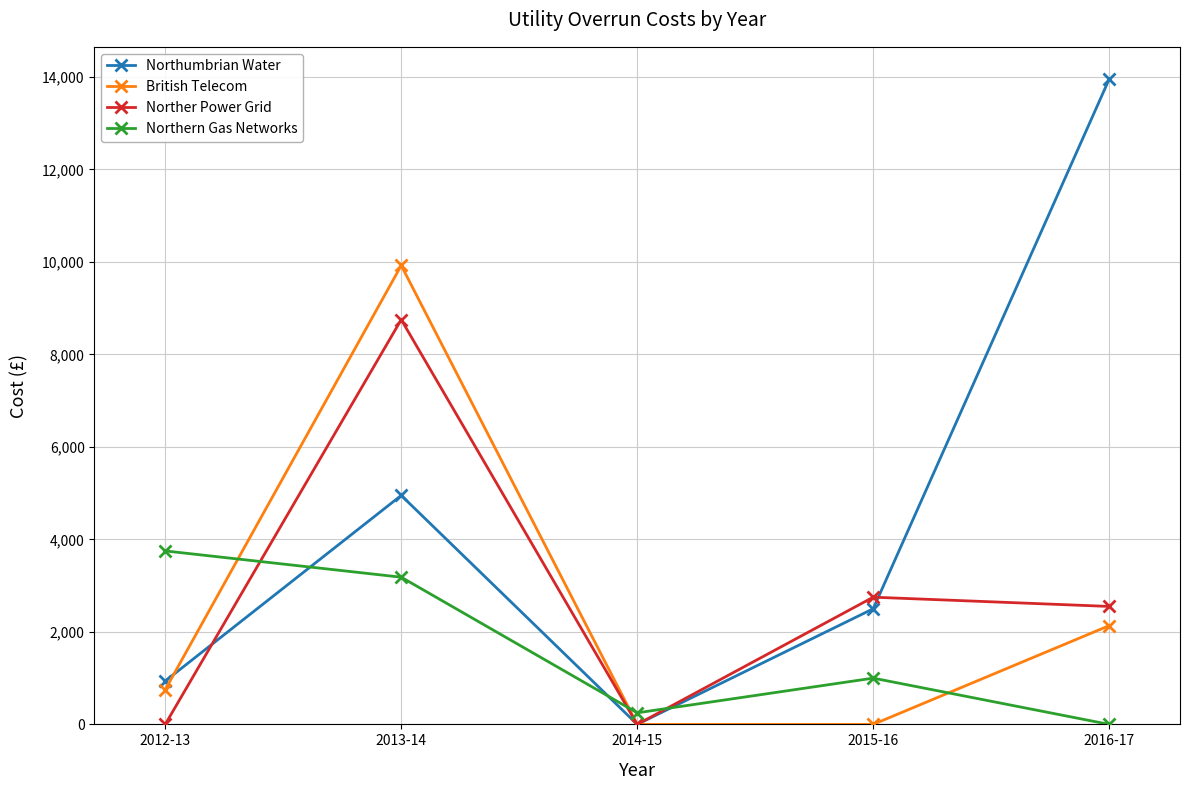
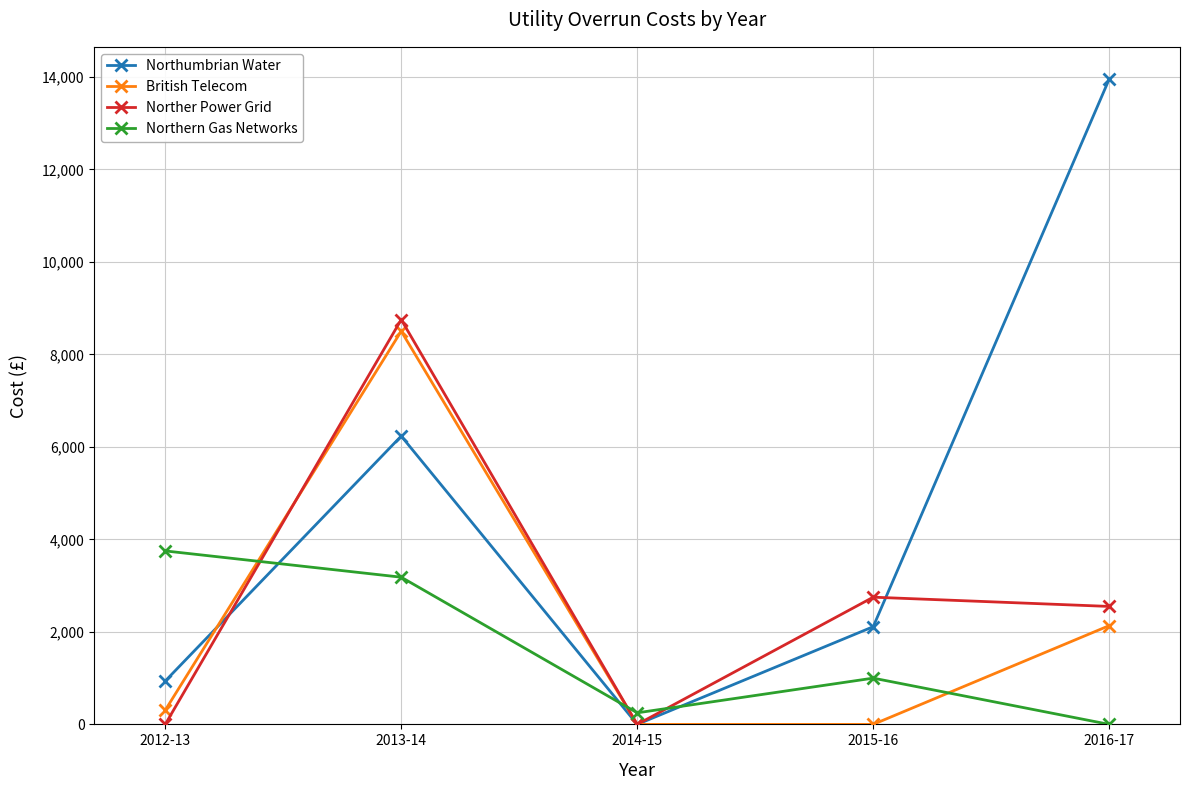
British Telecom, 2012-13: 800 -> 300
Northumbrian Water, 2013-14: 5,000 -> 6,200
British Telecom, 2013-14: 9,900 -> 8,500
Northumbrian Water, 2015-16: 2,500 -> 2,100
